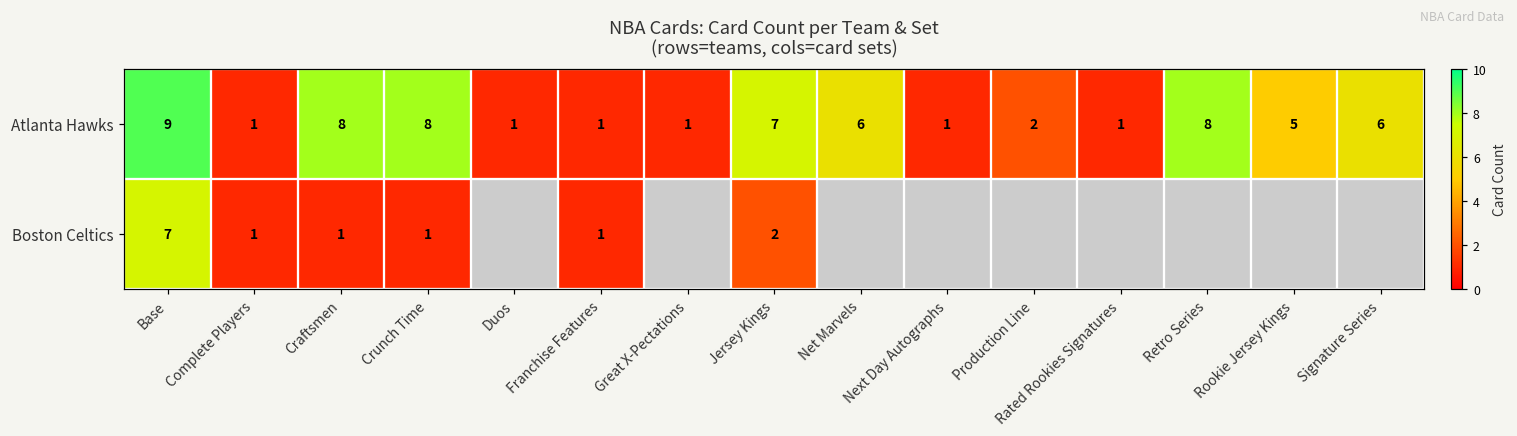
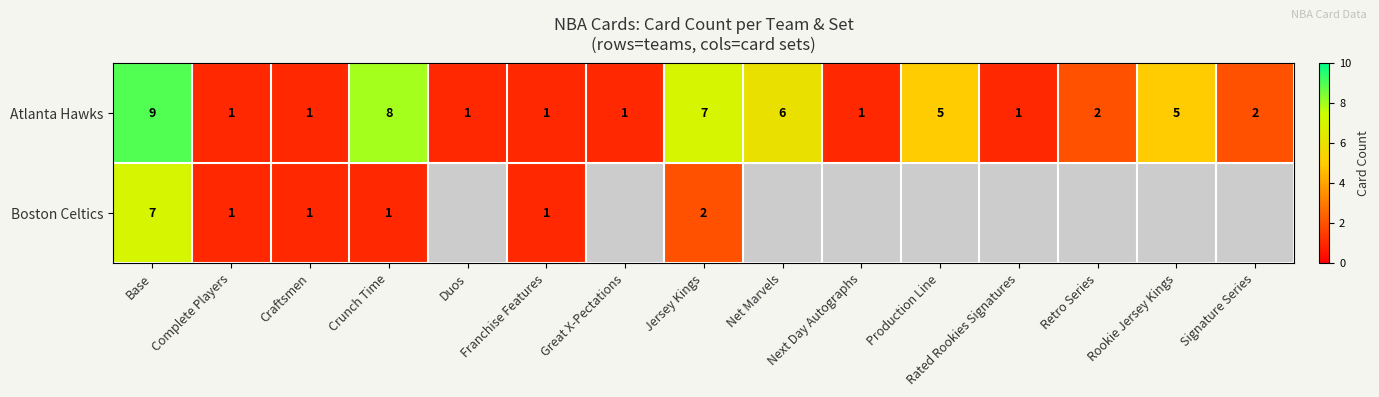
Atlanta Hawks, Craftsmen: 8 -> 1
Atlanta Hawks, Production Line: 2 -> 5
Atlanta Hawks, Retro Series: 8 -> 2
Atlanta Hawks, Signature Series: 6 -> 2
